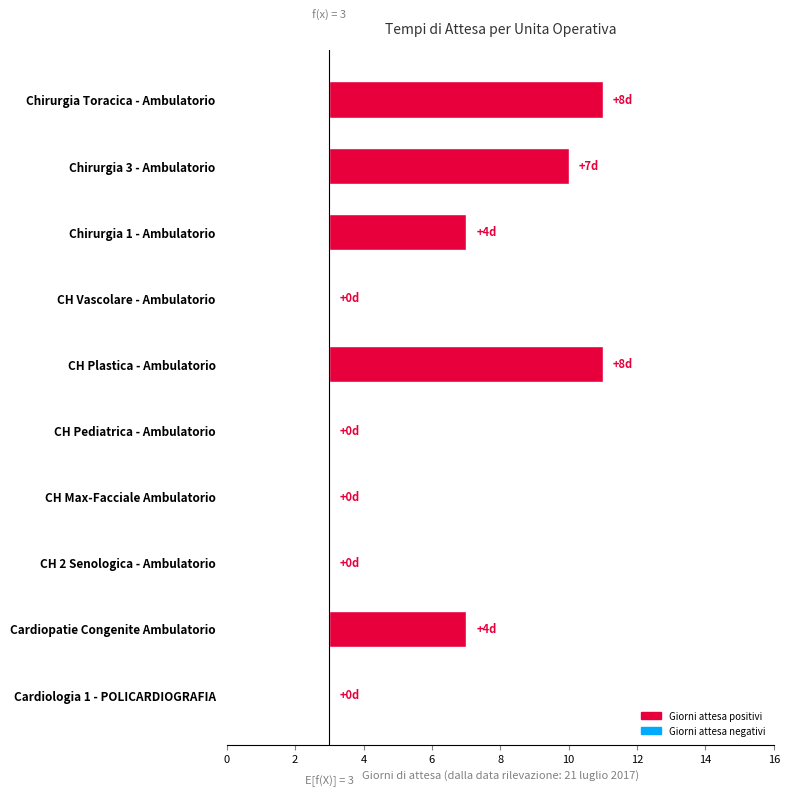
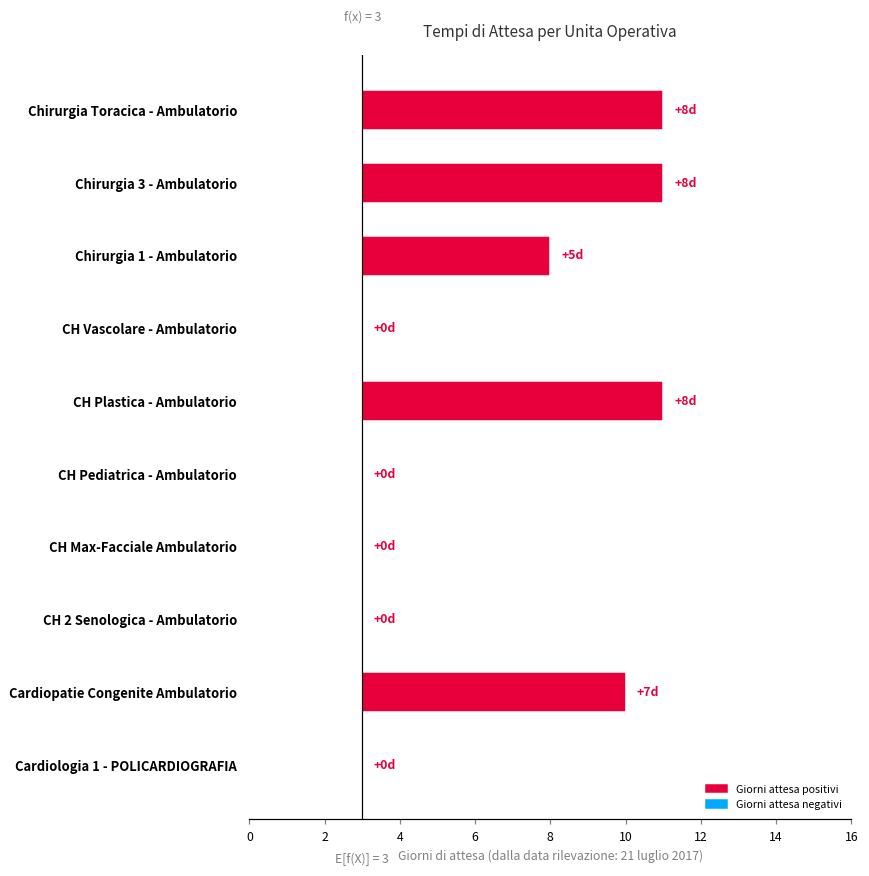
Chirurgia 3 - Ambulatorio: +7d -> +8d
Chirurgia 1 - Ambulatorio: +4d -> +5d
Cardiopatie Congenite Ambulatorio: +4d -> +7d
